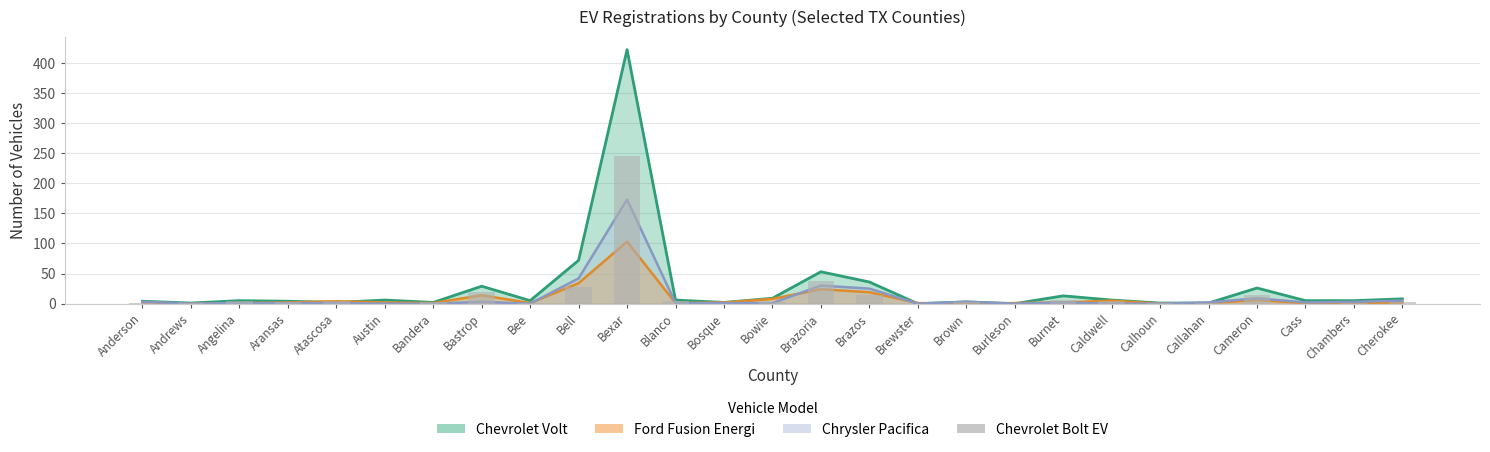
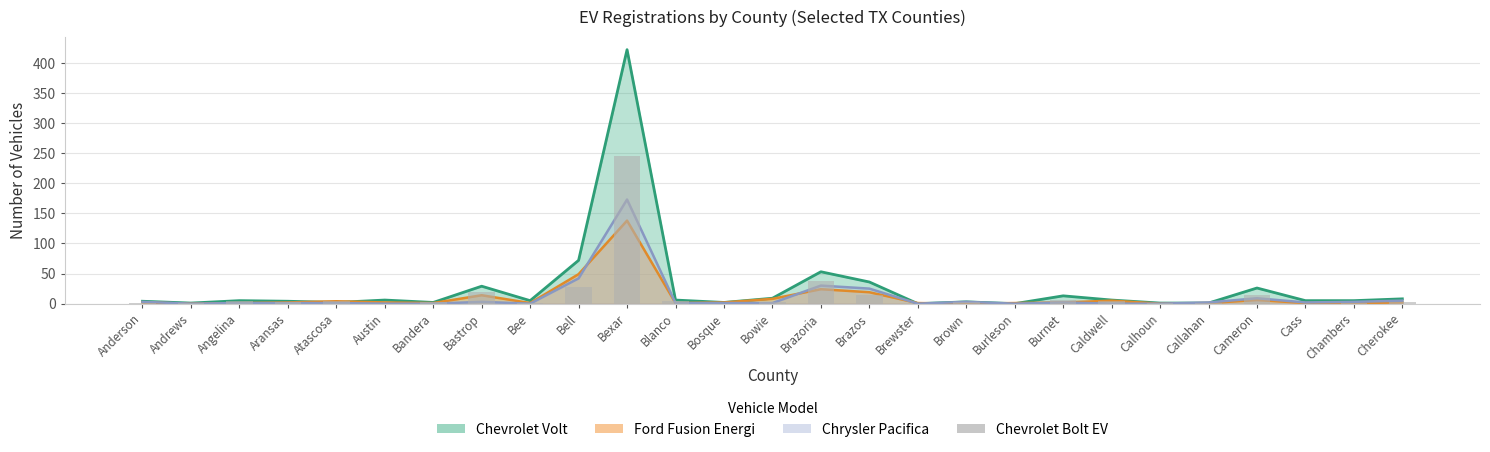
Ford Fusion Energi, Bell: 30 -> 50
Ford Fusion Energi, Bexar: 100 -> 140
